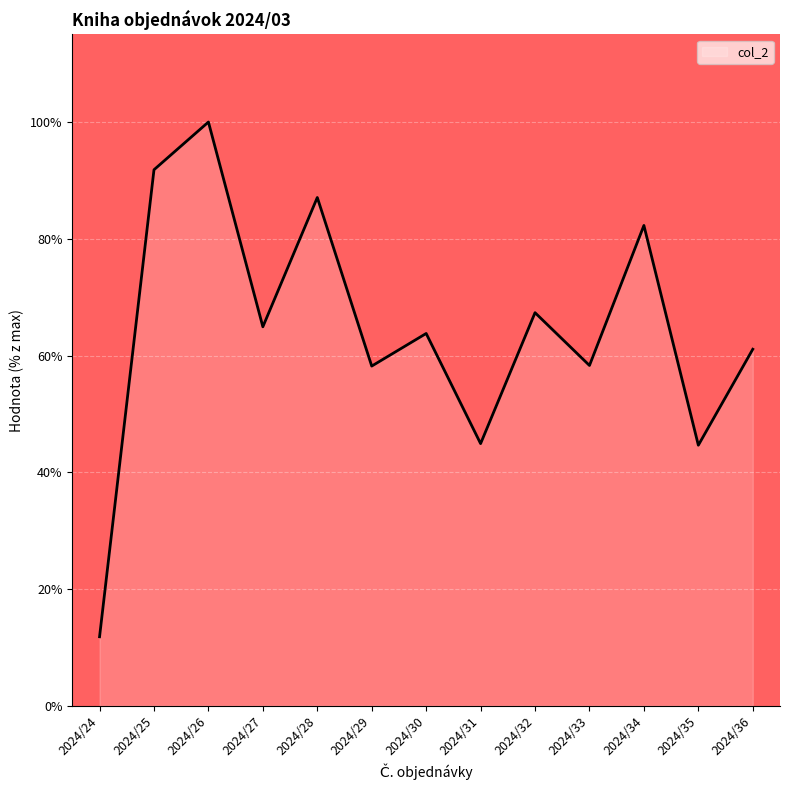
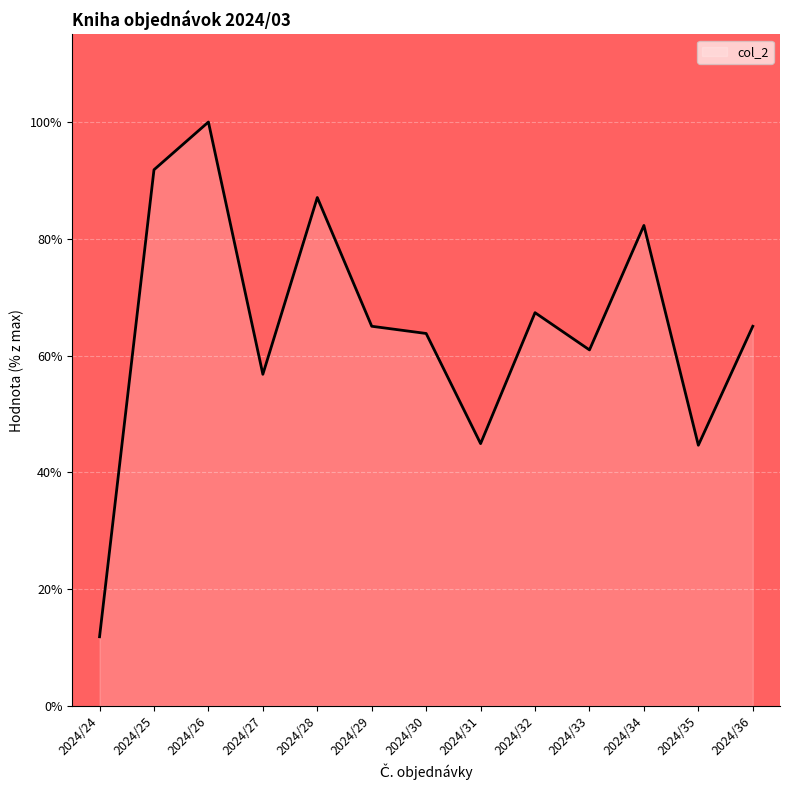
2024/27: 65% -> 57%
2024/29: 58% -> 65%
2024/33: 58% -> 61%
2024/36: 61% -> 65%
